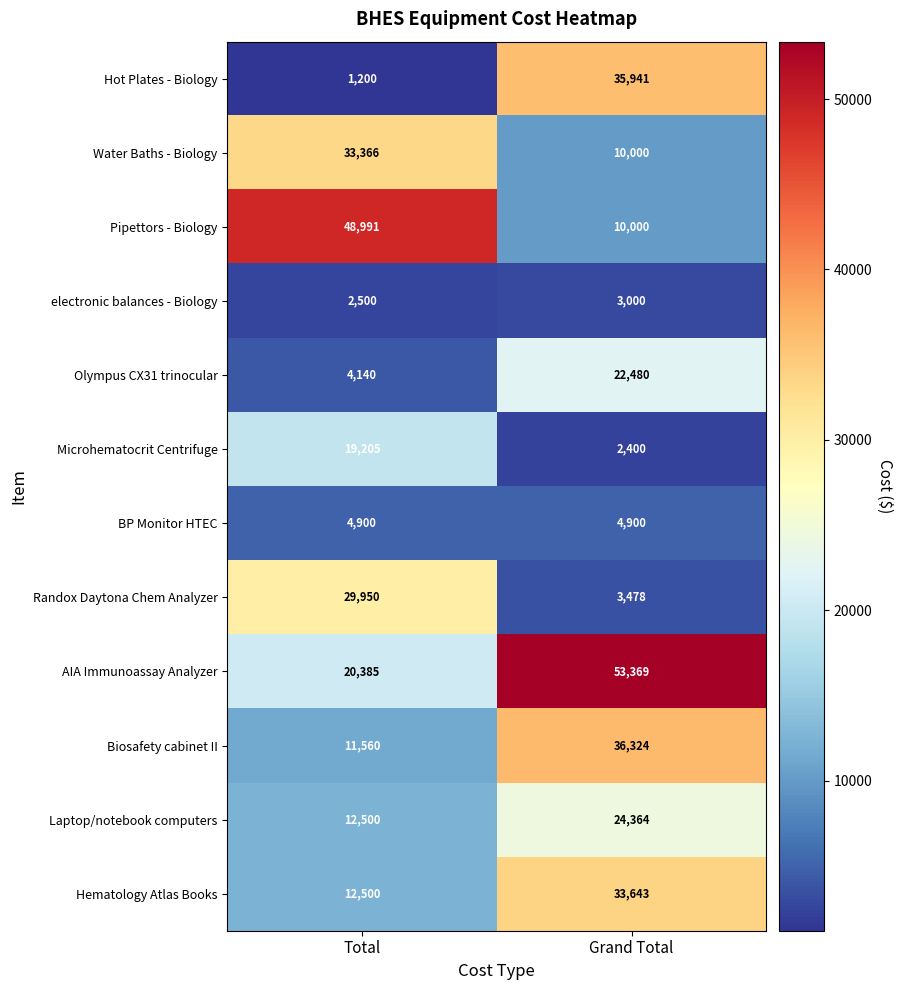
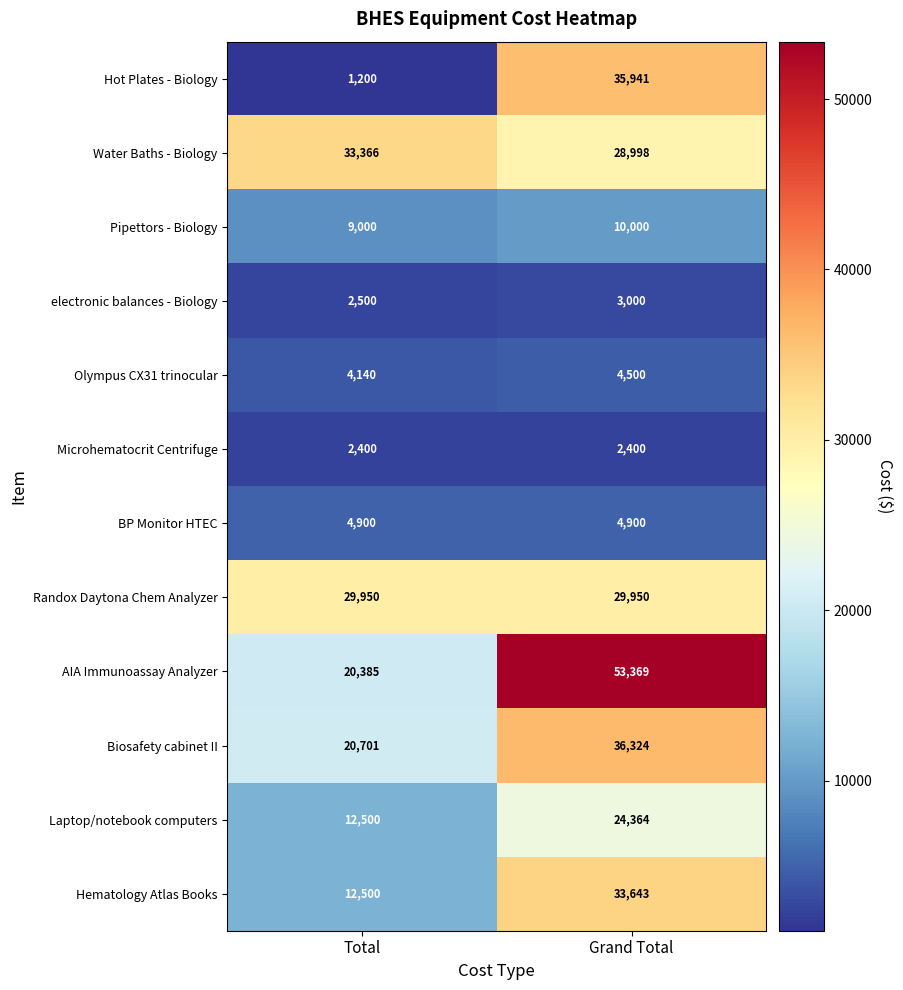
Water Baths - Biology, Grand Total: 10,000 -> 28,998
Pipettors - Biology, Total: 48,991 -> 9,000
Olympus CX31 trinocular, Grand Total: 22,480 -> 4,500
Microhematocrit Centrifuge, Total: 19,205 -> 2,400
Randox Daytona Chem Analyzer, Grand Total: 3,478 -> 29,950
Biosafety cabinet II, Total: 11,560 -> 20,701
